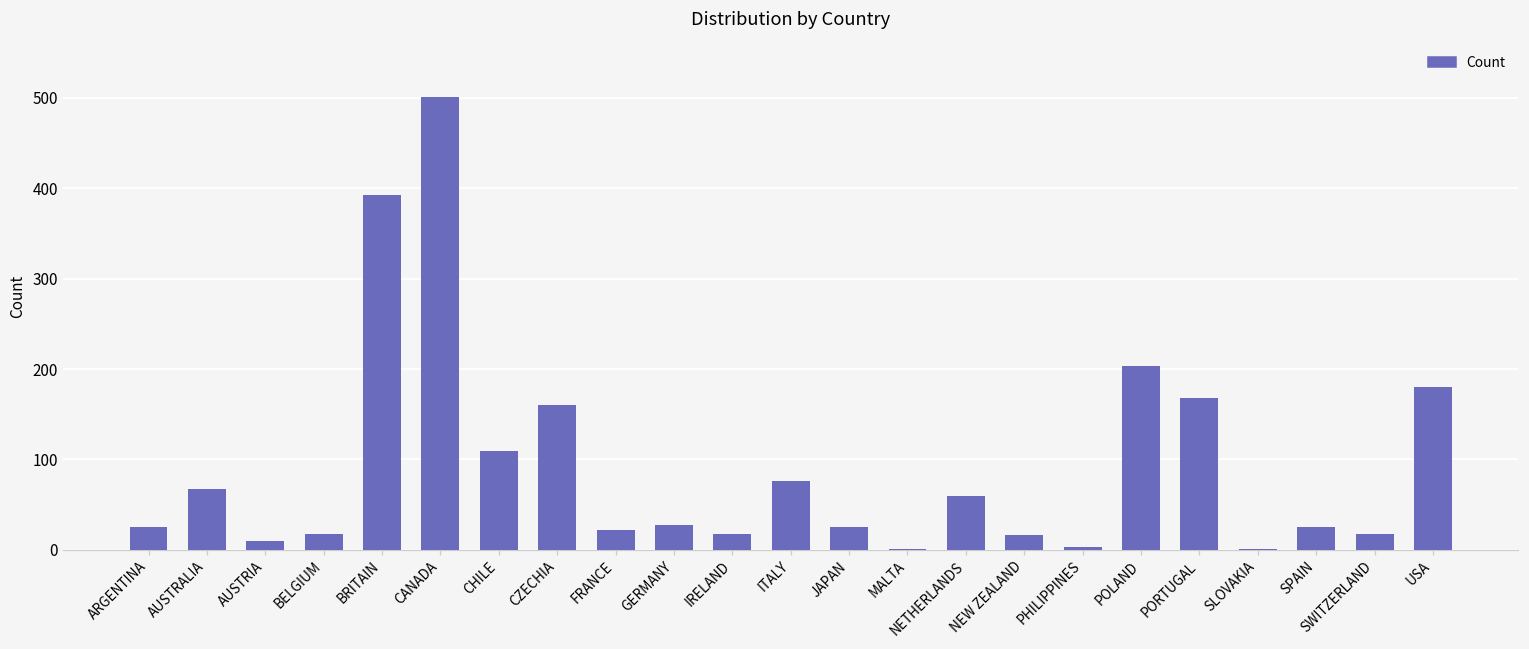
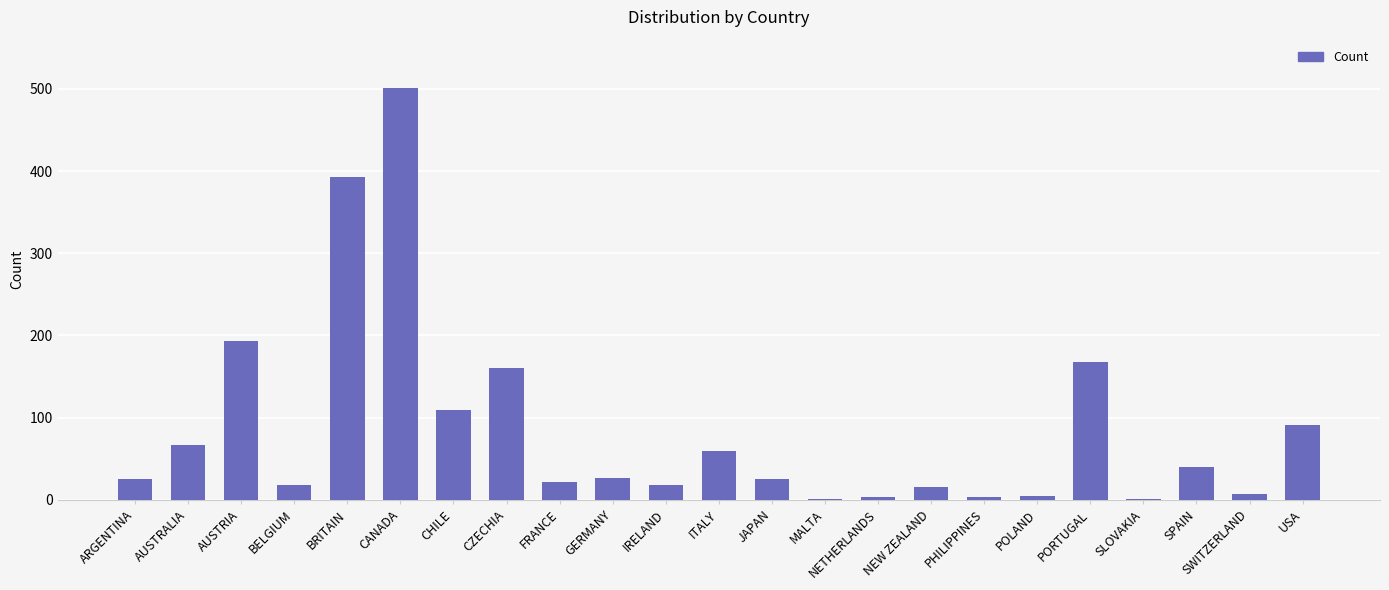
AUSTRIA: 10 -> 190
ITALY: 80 -> 60
NETHERLANDS: 60 -> 0
POLAND: 200 -> 10
SPAIN: 30 -> 40
SWITZERLAND: 20 -> 10
USA: 180 -> 90
